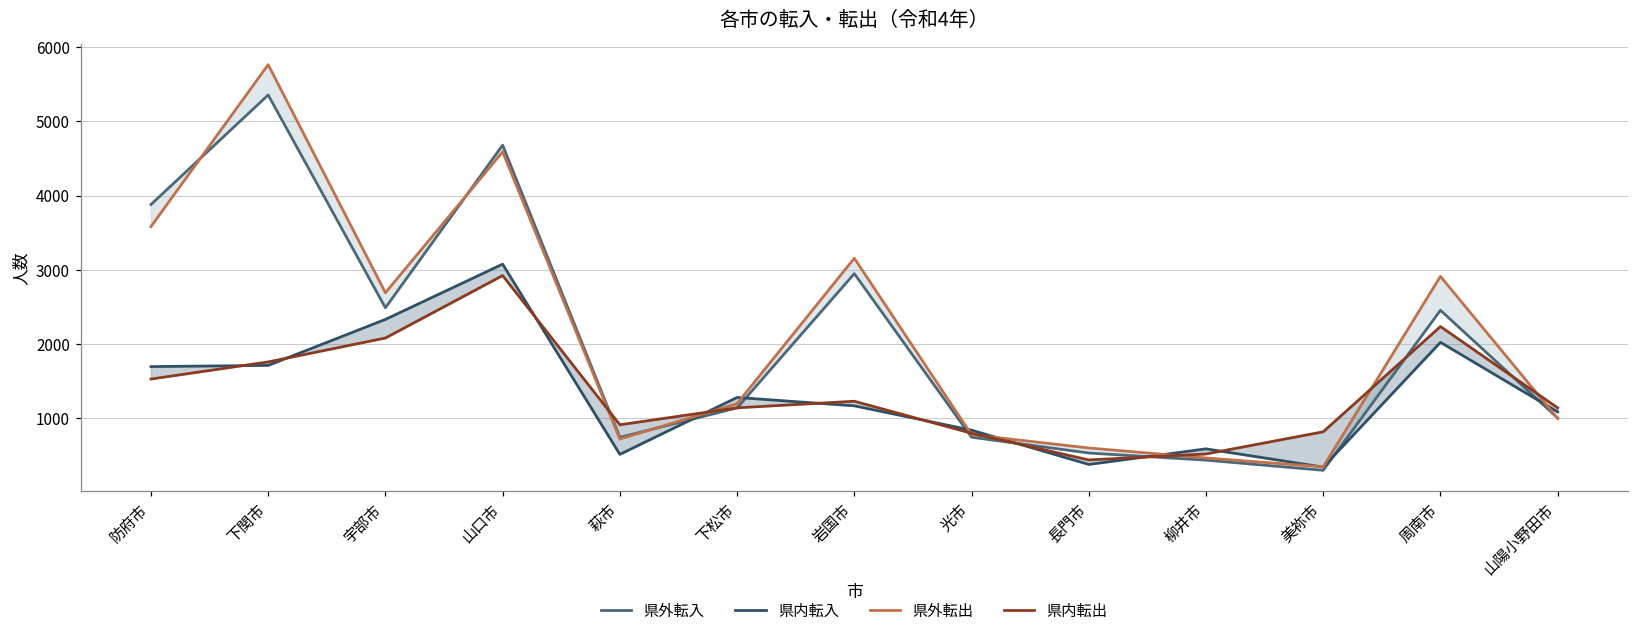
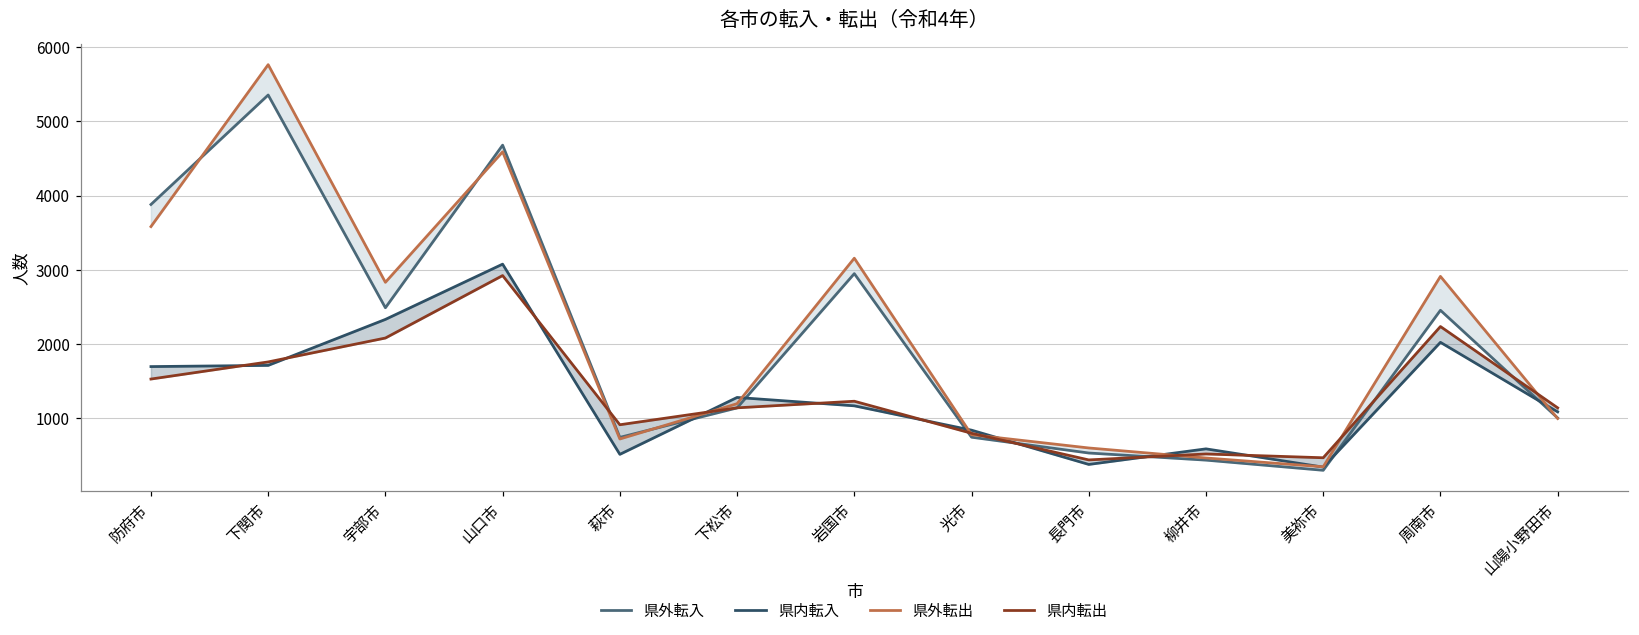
県外転出, 宇部市: 2700 -> 2800
県内転出, 美祢市: 800 -> 500
